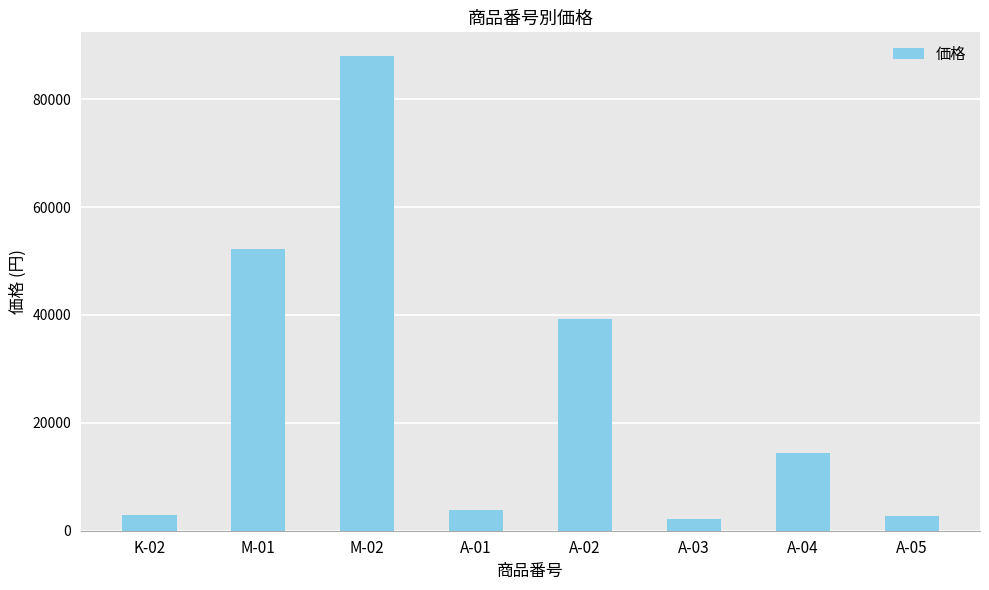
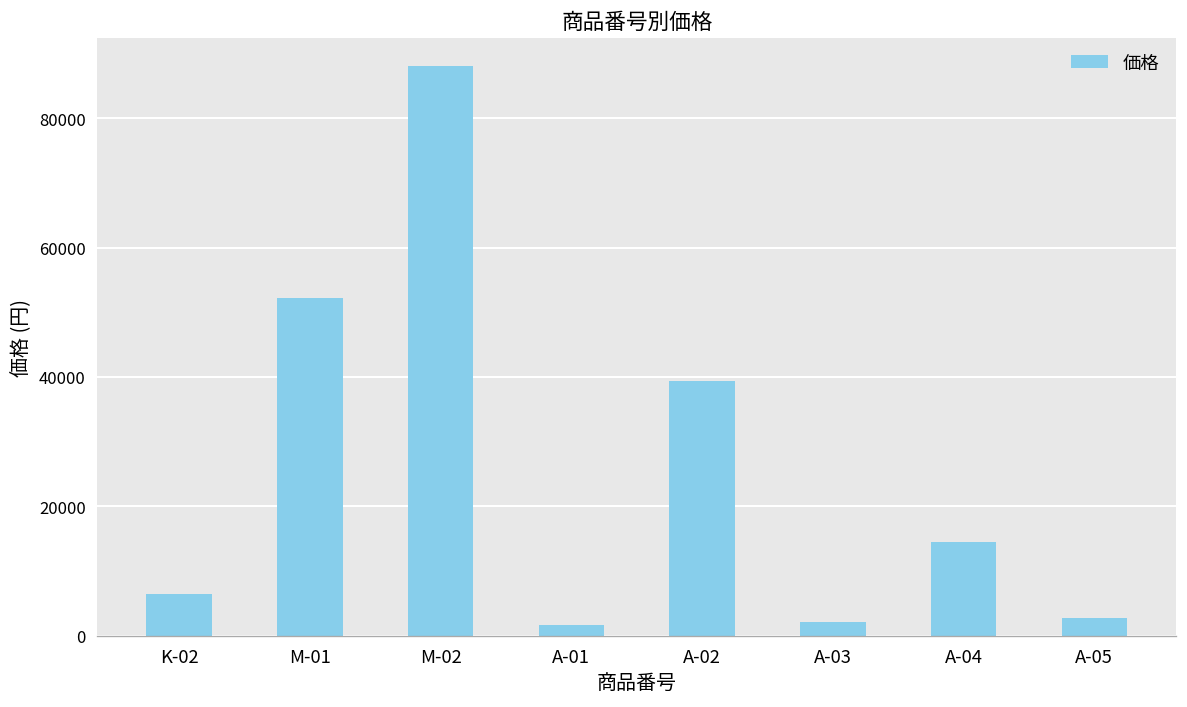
K-02: 3000 -> 7000
A-01: 4000 -> 2000
